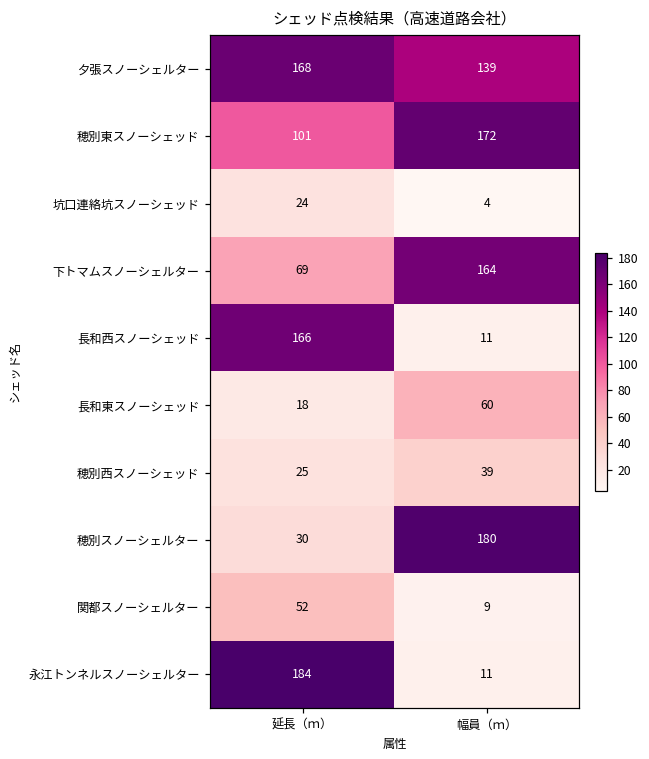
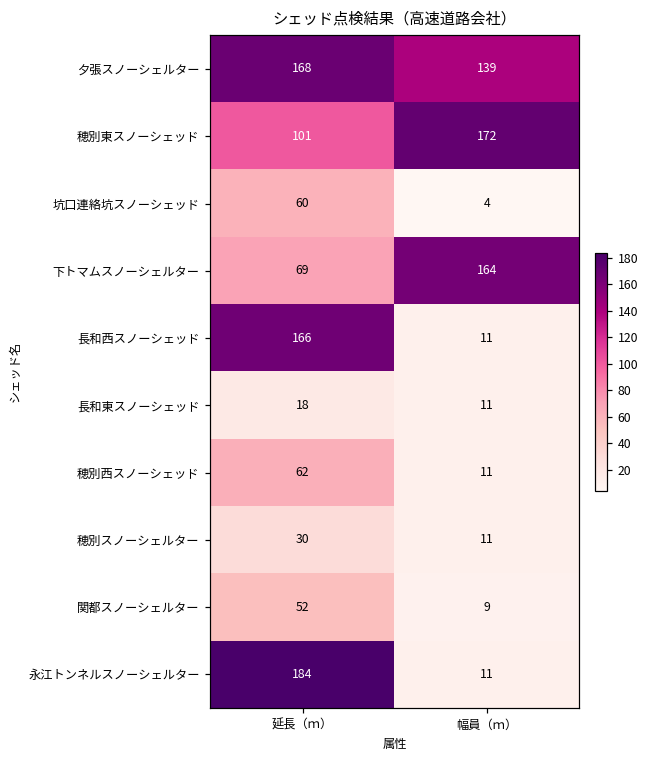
坑口連絡坑スノーシェッド, 延長（ｍ）: 24 -> 60
長和東スノーシェッド, 幅員（ｍ）: 60 -> 11
穂別西スノーシェッド, 延長（ｍ）: 25 -> 62
穂別西スノーシェッド, 幅員（ｍ）: 39 -> 11
穂別スノーシェルター, 幅員（ｍ）: 180 -> 11
